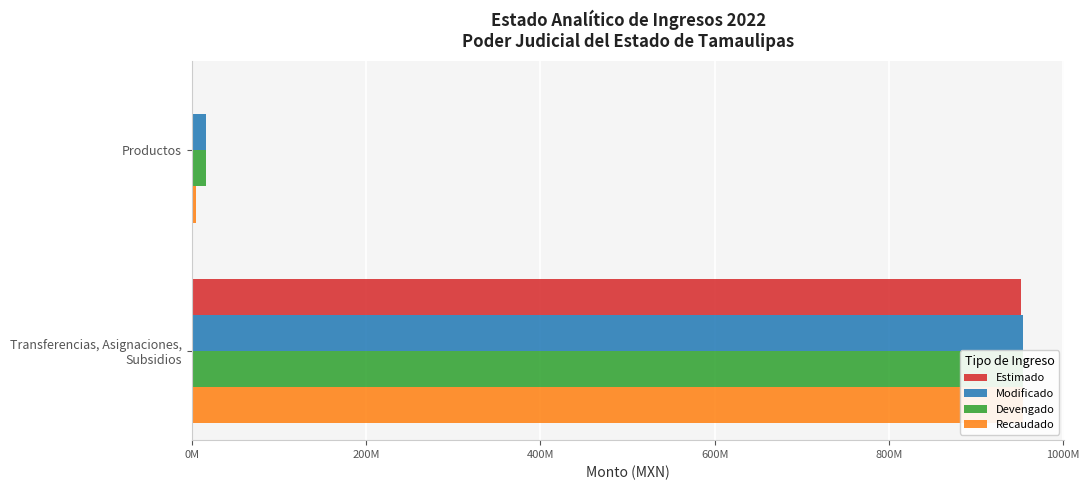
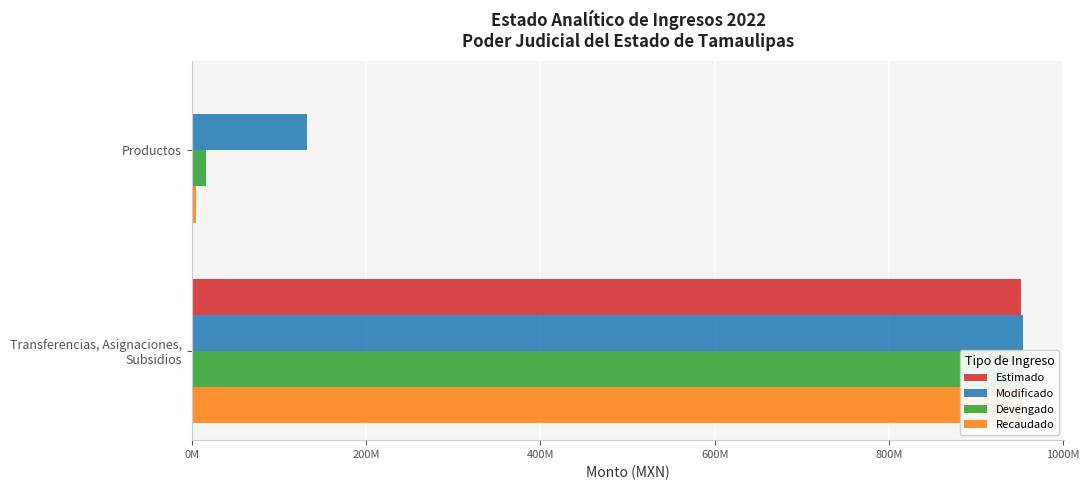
Modificado, Productos: 20000000 -> 130000000
